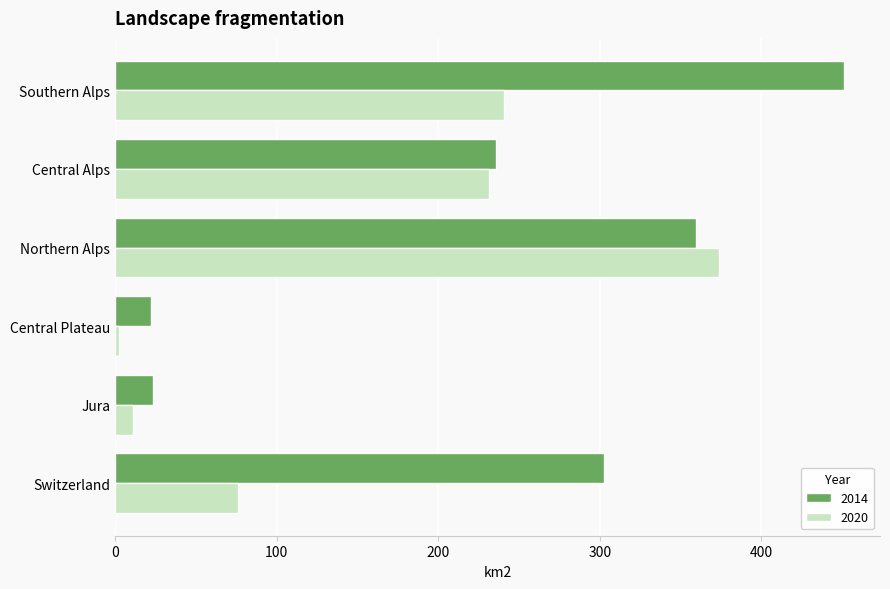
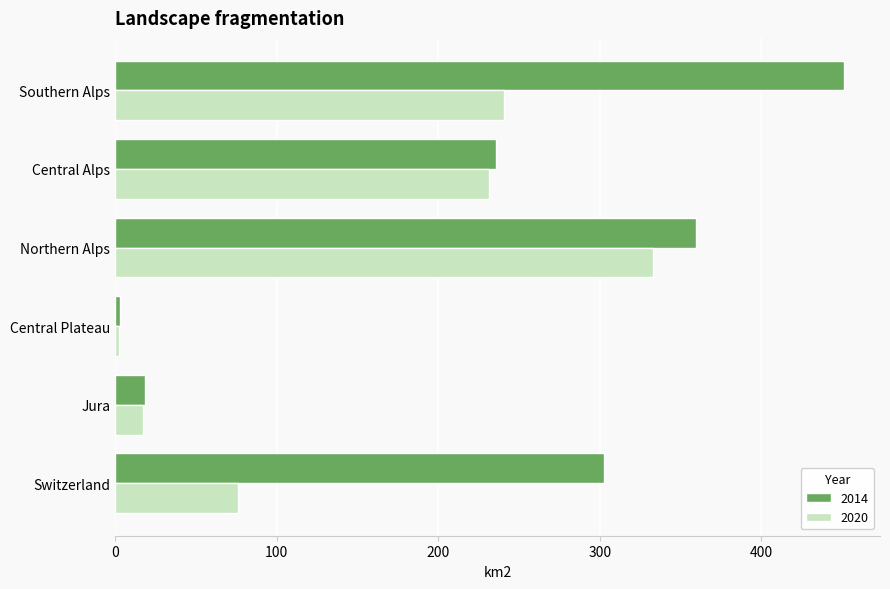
2020, Northern Alps: 374 -> 333
2014, Central Plateau: 22 -> 3
2014, Jura: 24 -> 18
2020, Jura: 11 -> 18
